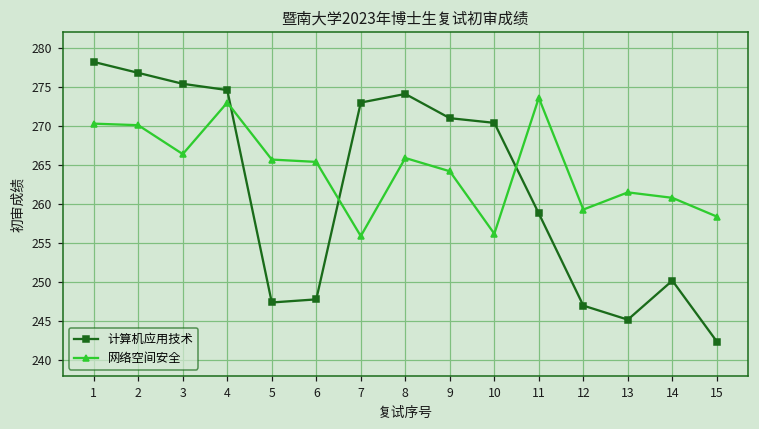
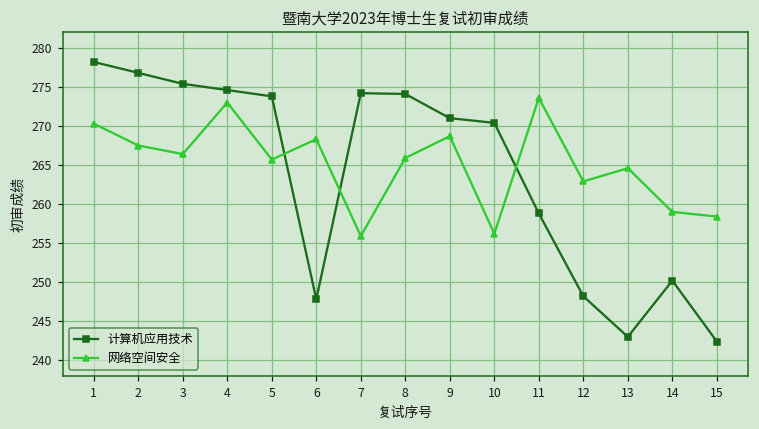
网络空间安全, 2: 270 -> 268
计算机应用技术, 5: 247 -> 274
网络空间安全, 6: 265 -> 268
计算机应用技术, 7: 273 -> 274
网络空间安全, 9: 264 -> 269
计算机应用技术, 12: 247 -> 248
网络空间安全, 12: 259 -> 263
计算机应用技术, 13: 245 -> 243
网络空间安全, 13: 262 -> 265
网络空间安全, 14: 261 -> 259
